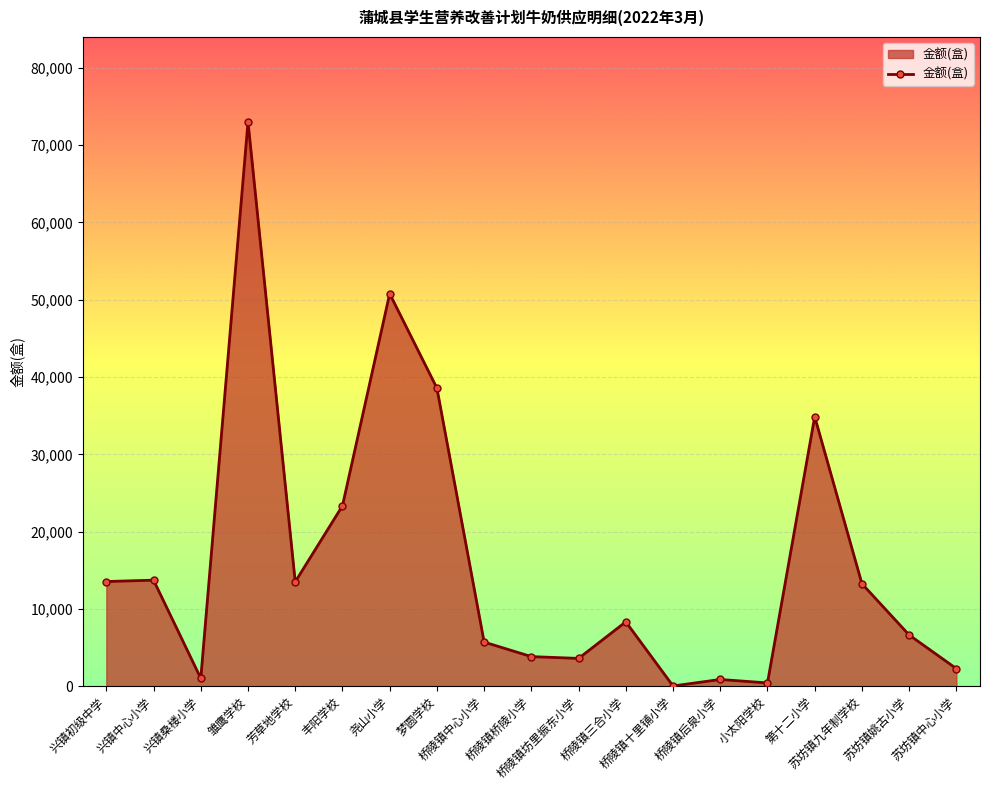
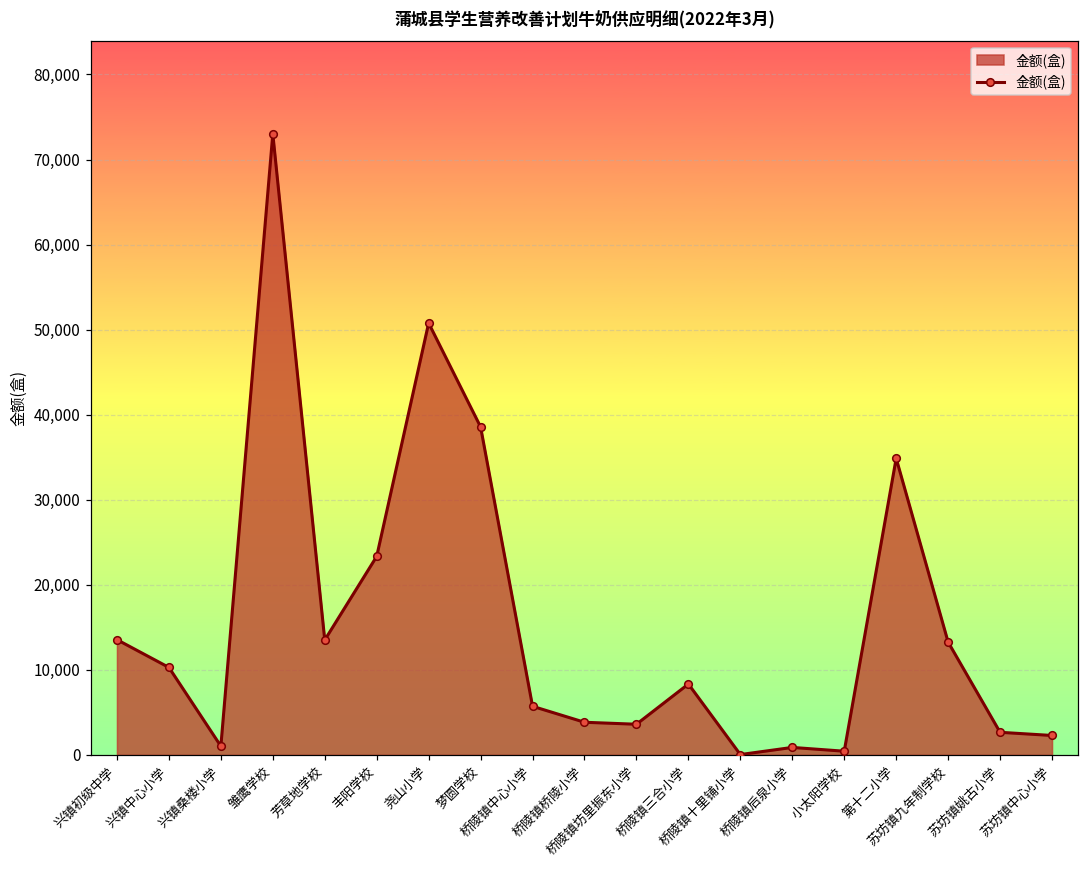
兴镇中心小学: 14,000 -> 10,000
苏坊镇姚古小学: 7,000 -> 3,000
